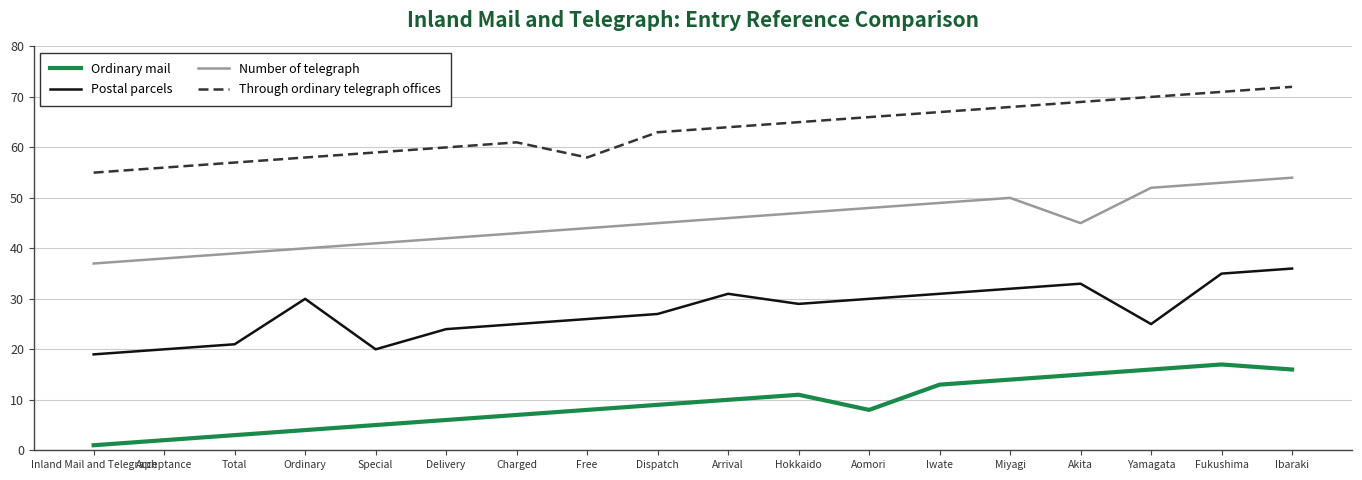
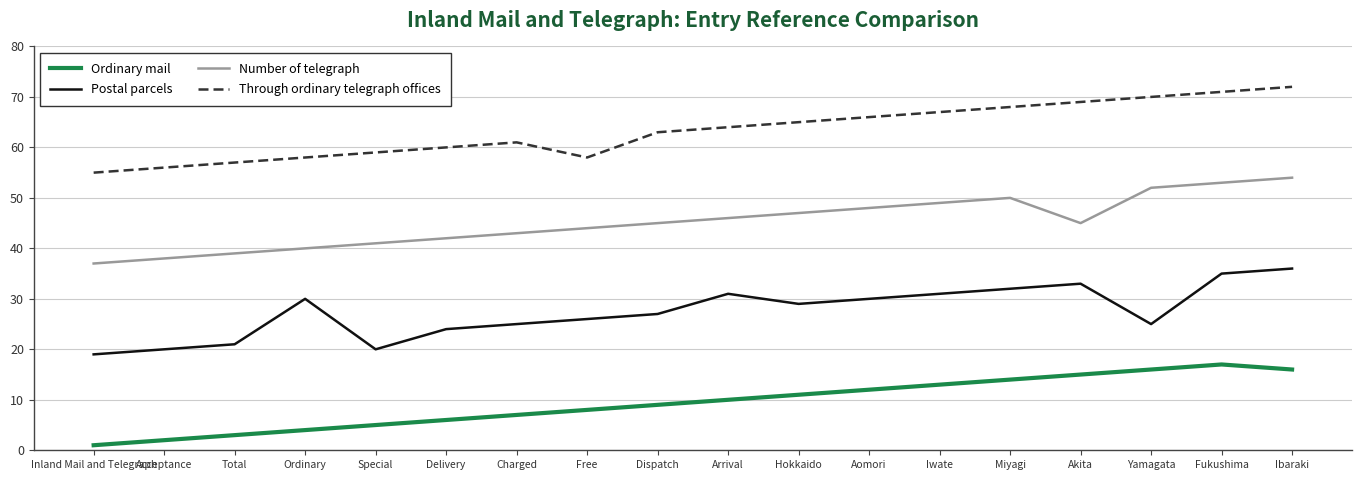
Ordinary mail, Aomori: 8 -> 12
